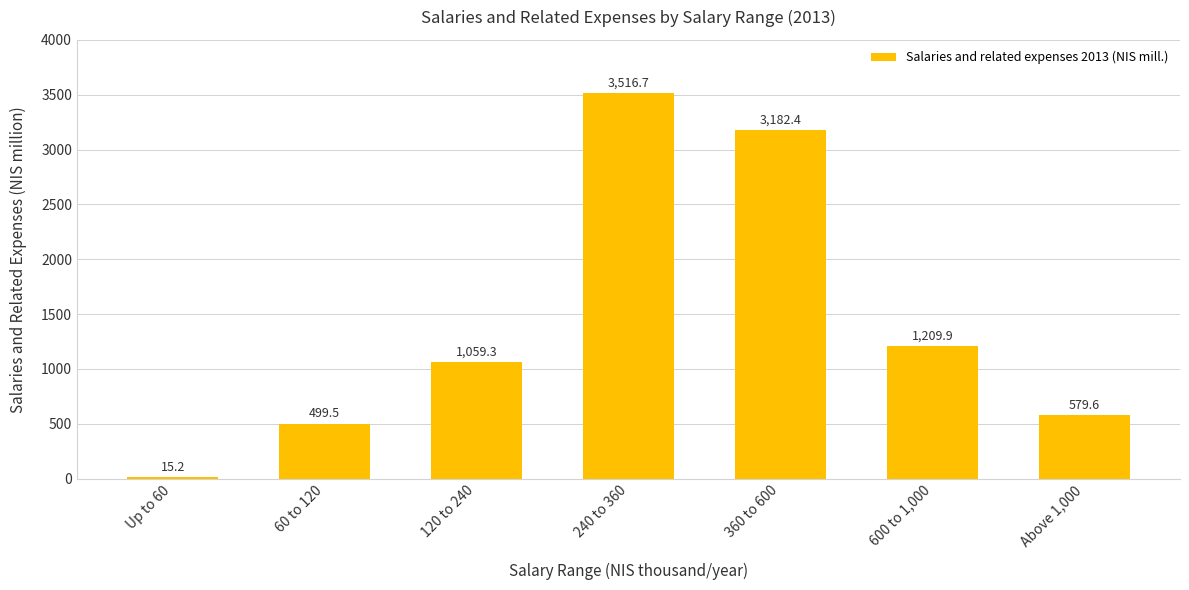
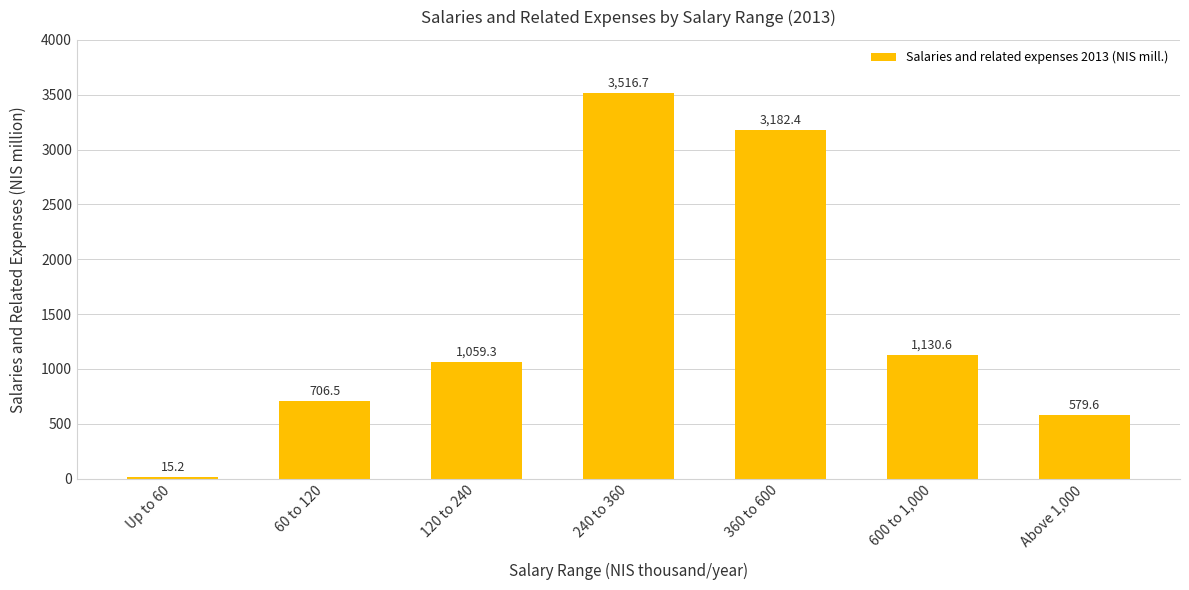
60 to 120: 499.5 -> 706.5
600 to 1,000: 1,209.9 -> 1,130.6
